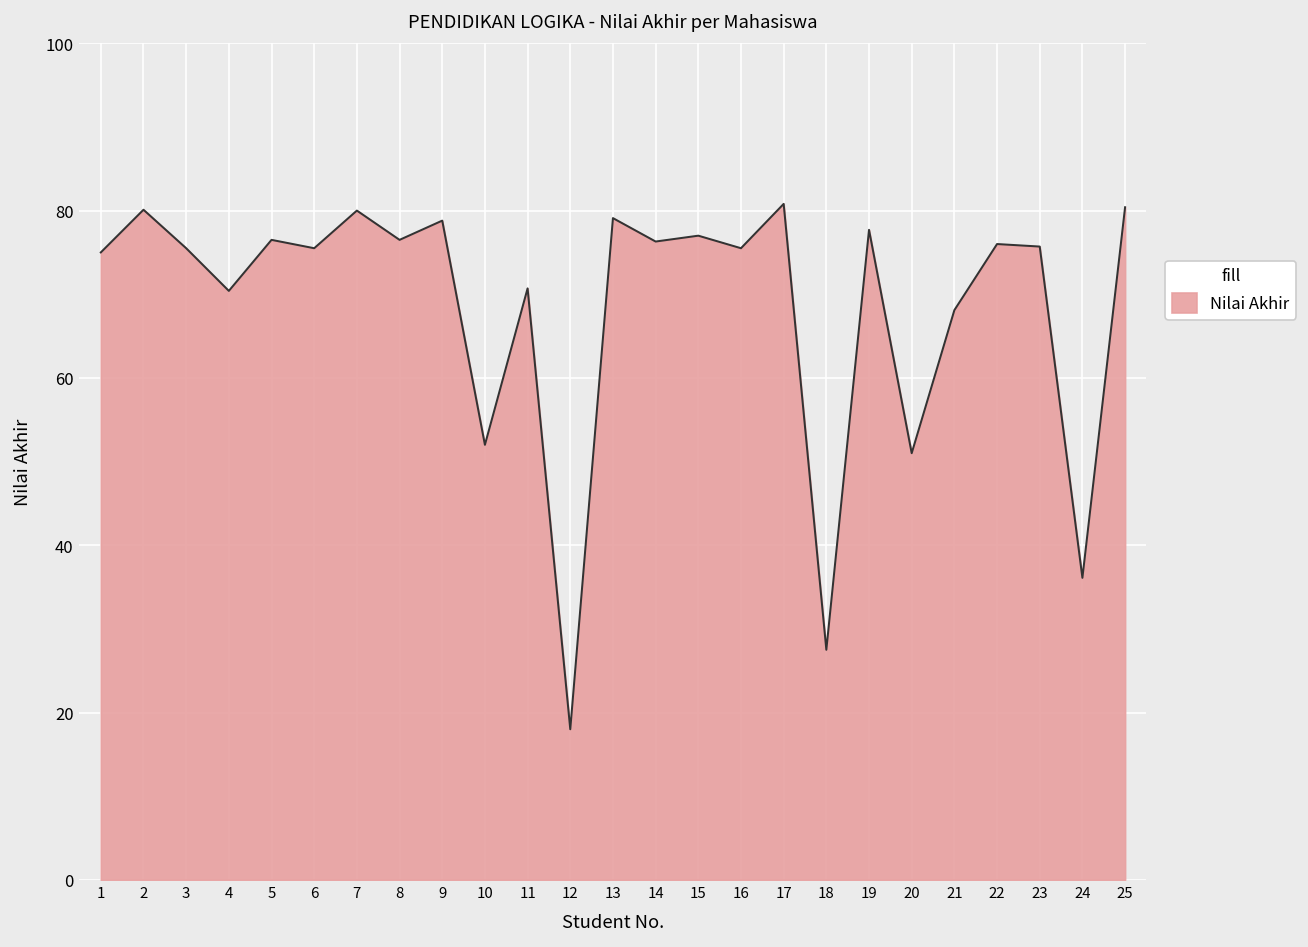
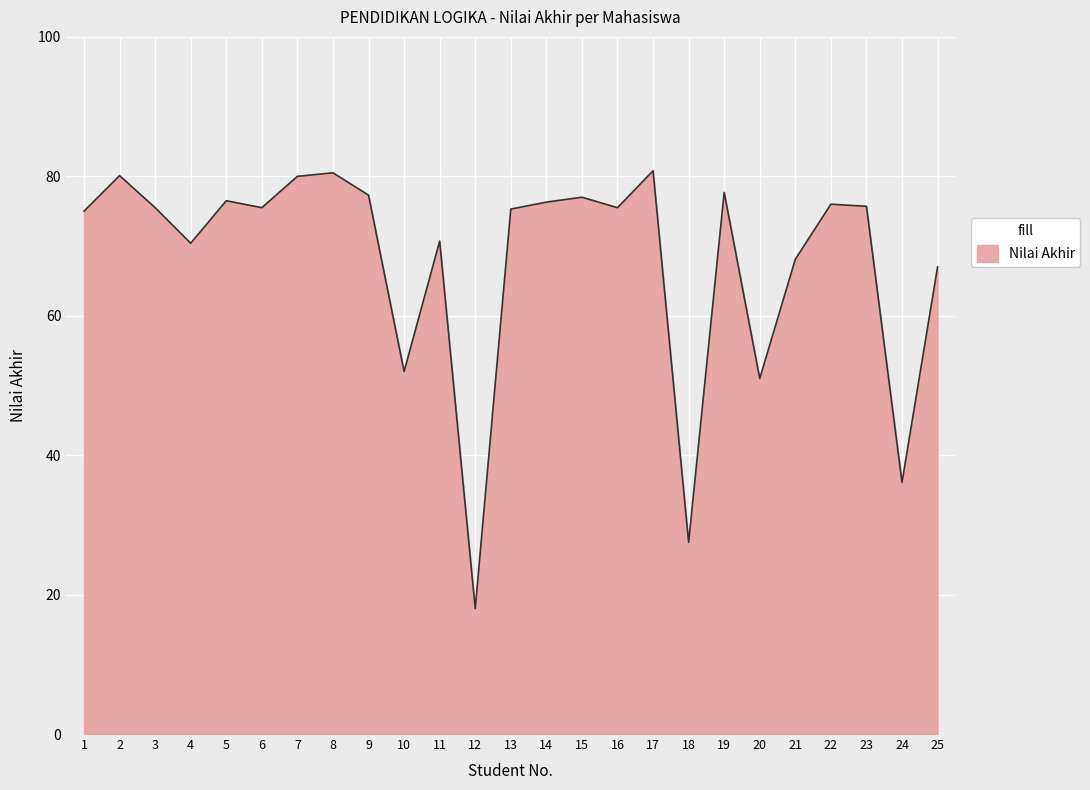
8: 77 -> 81
9: 79 -> 77
13: 79 -> 75
25: 80 -> 67
